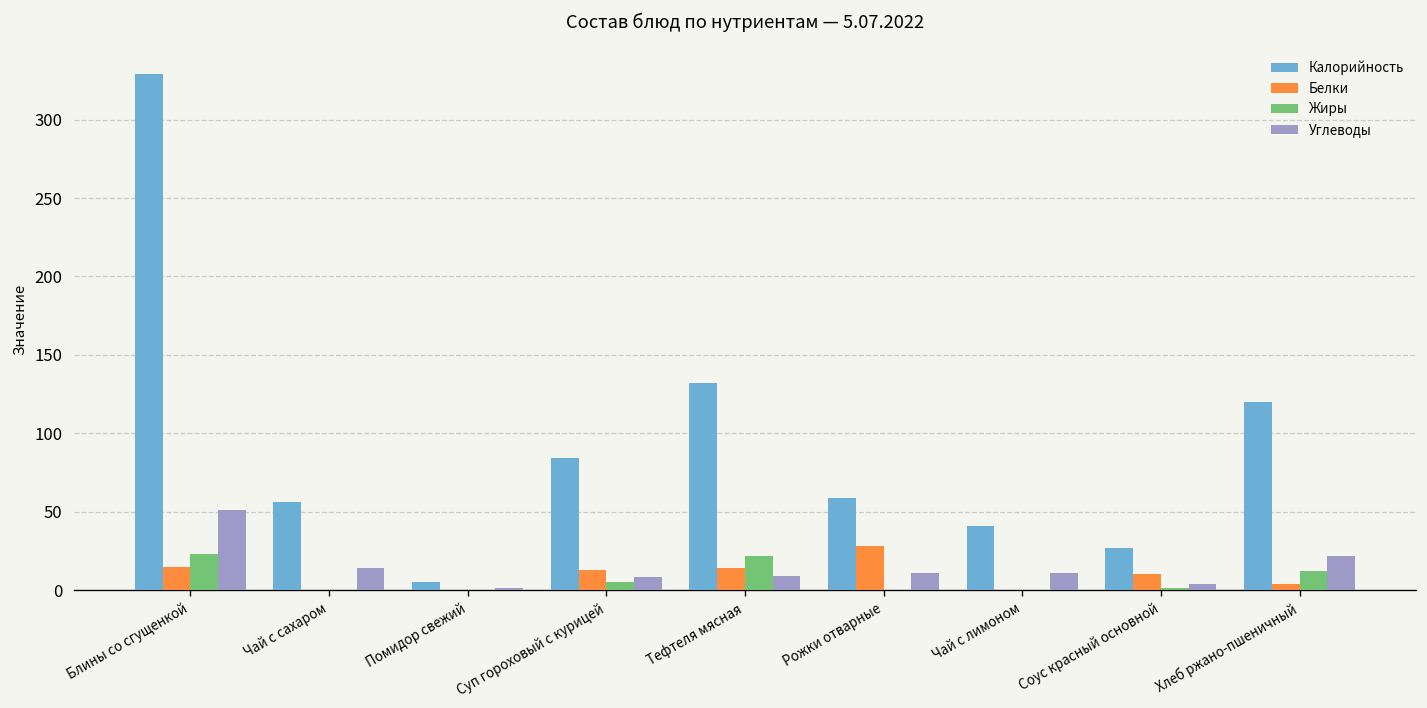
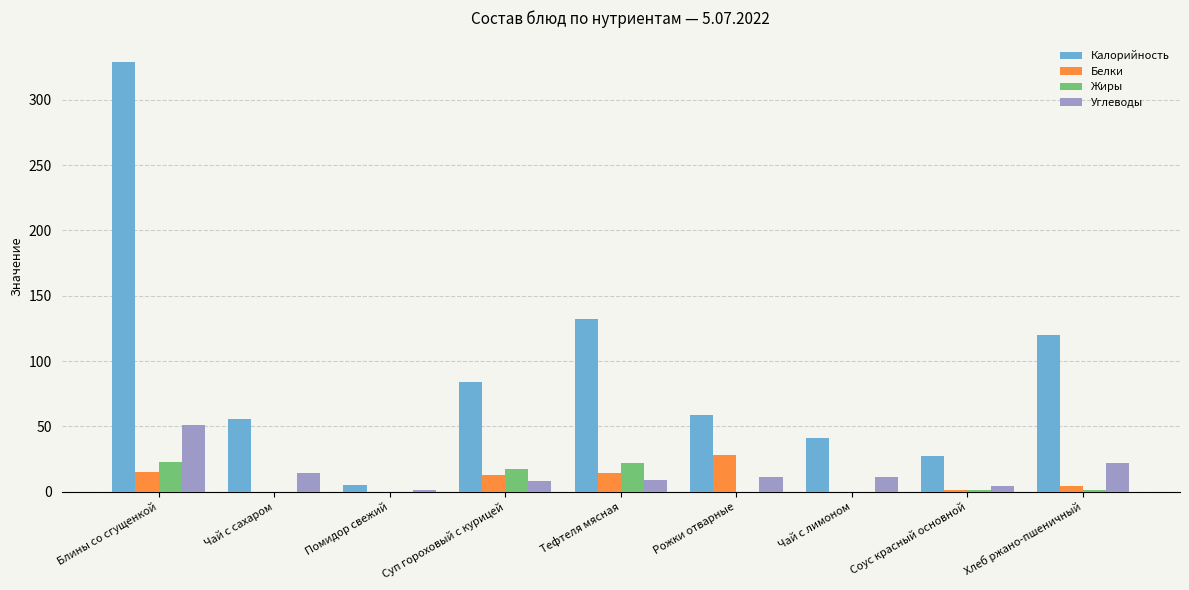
Жиры, Суп гороховый с курицей: 5 -> 17
Белки, Соус красный основной: 10 -> 1
Жиры, Хлеб ржано-пшеничный: 12 -> 1
